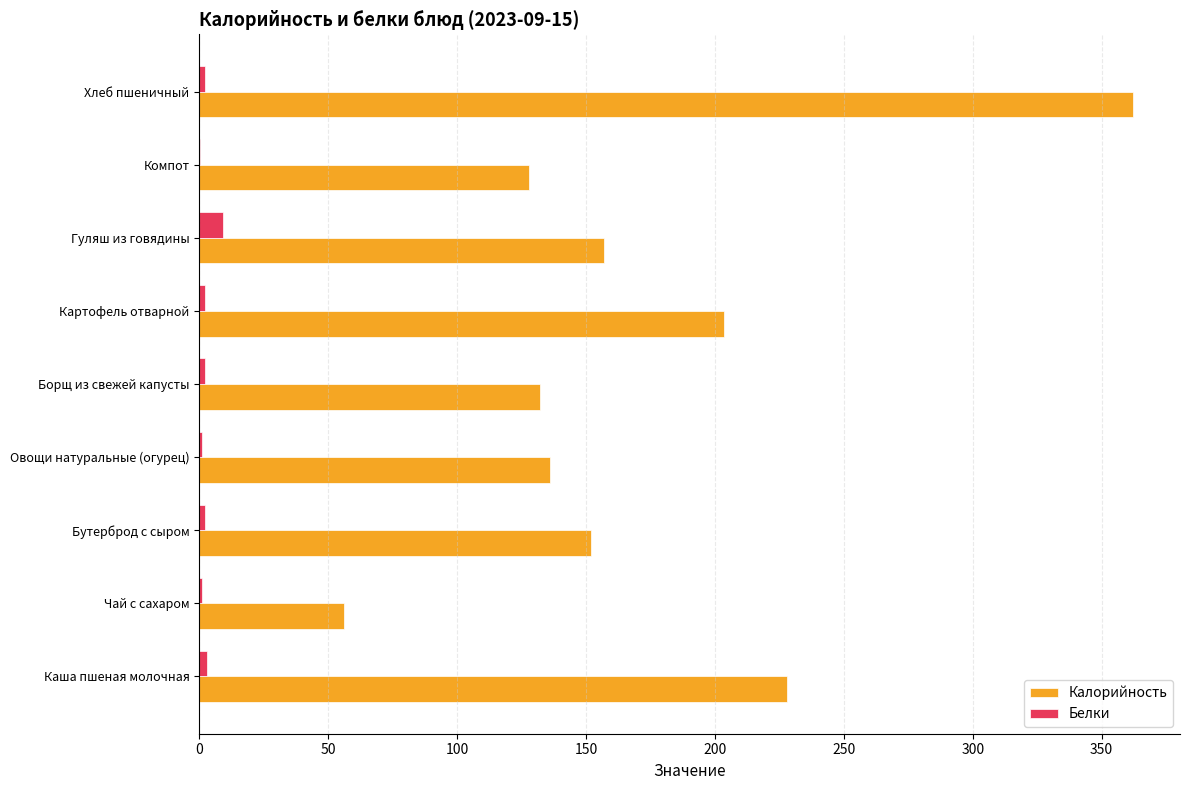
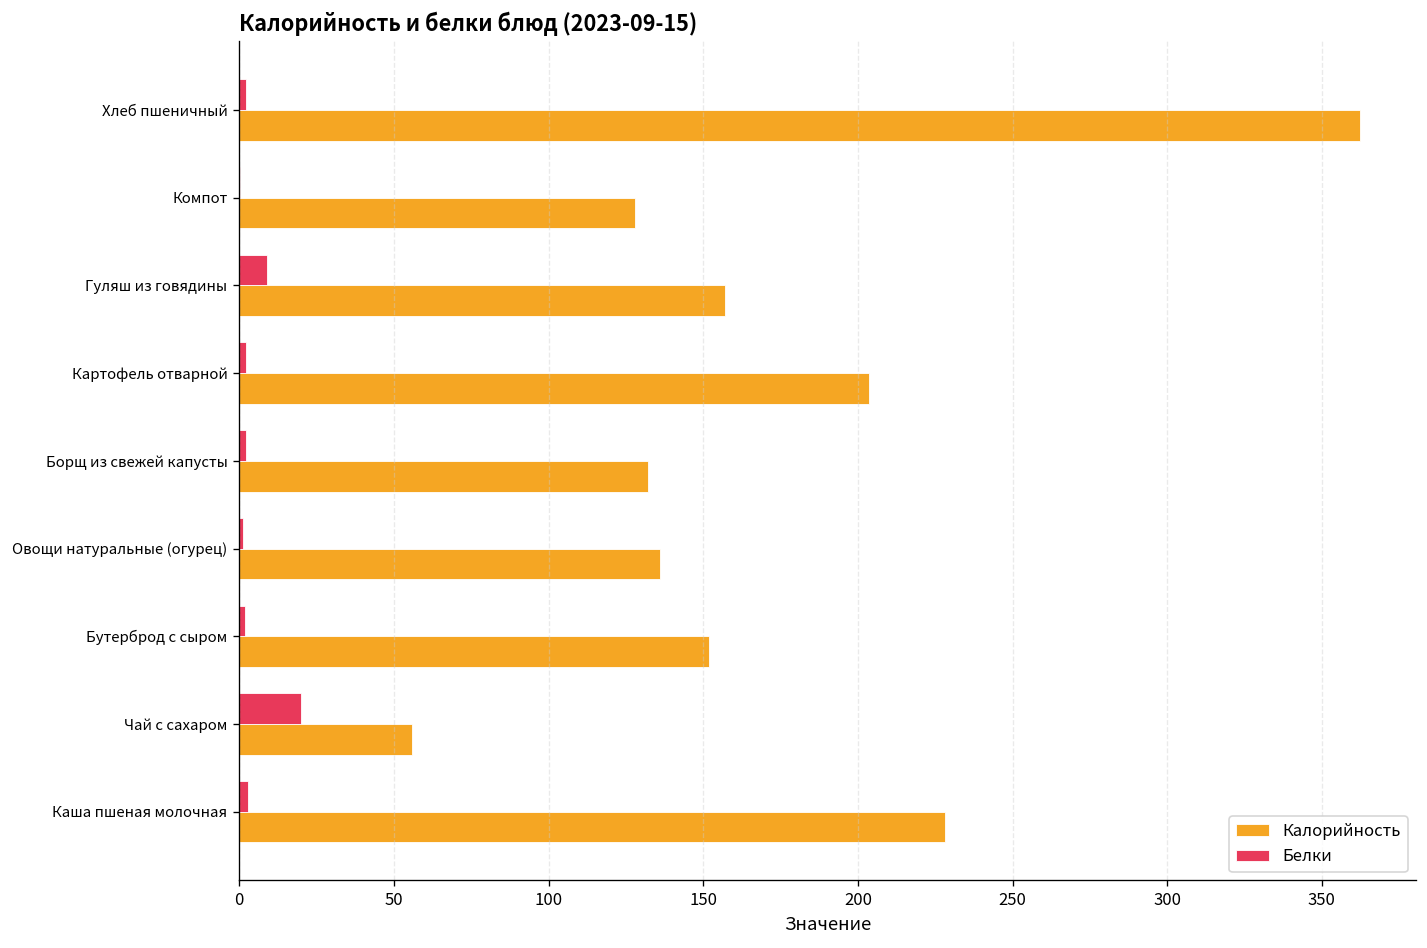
Белки, Чай с сахаром: 1 -> 20
